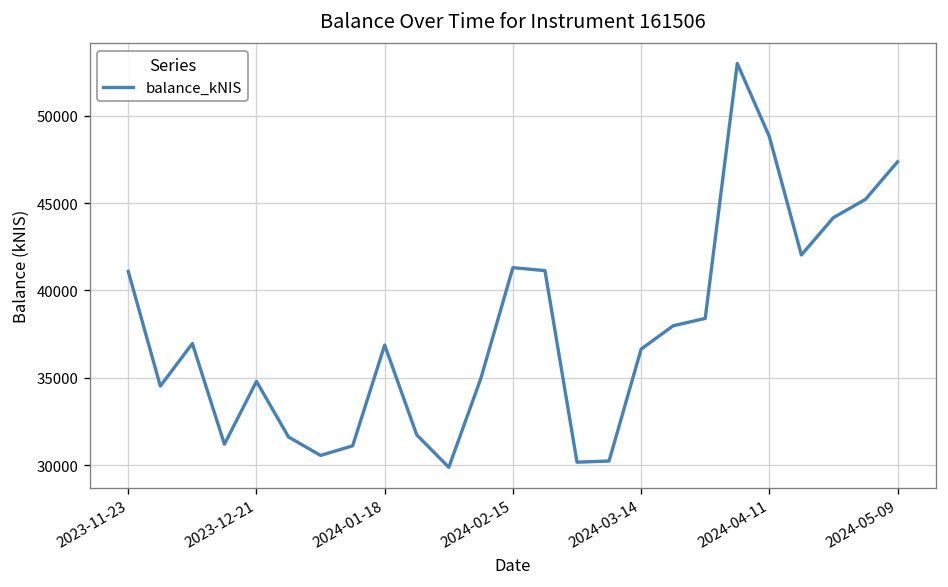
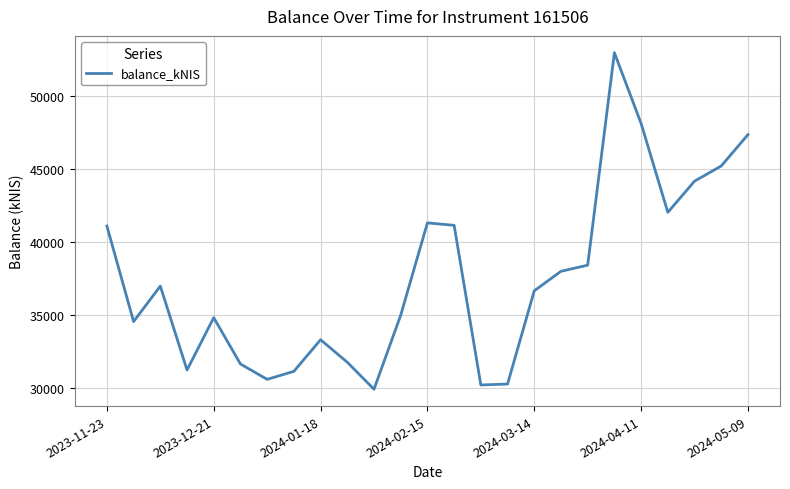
2024-01-18: 36900 -> 33300
2024-04-11: 48800 -> 48100
